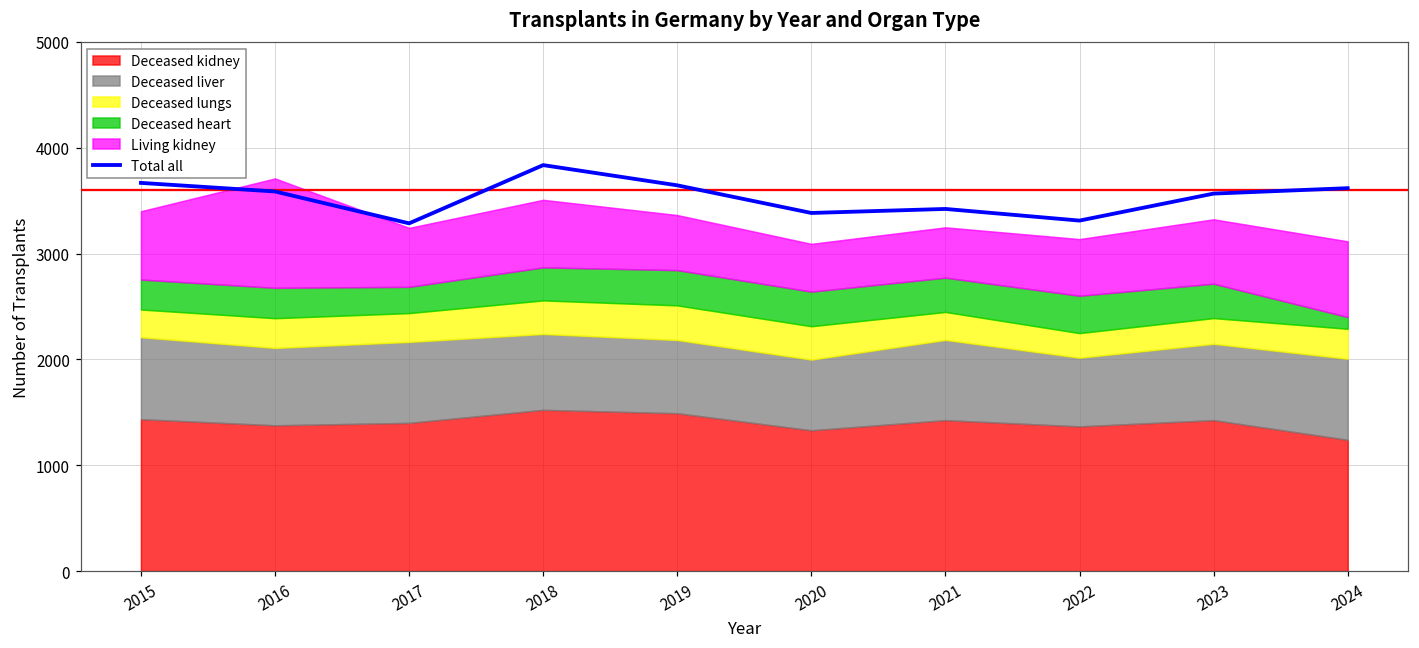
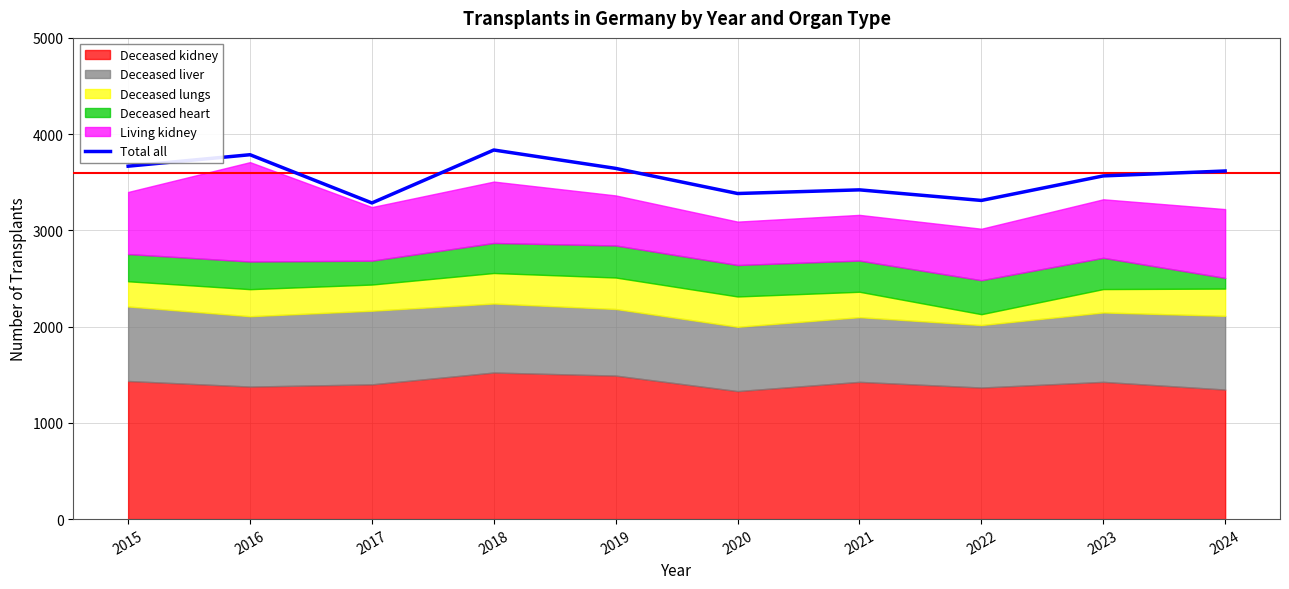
Total all, 2016: 3600 -> 3800
Deceased liver, 2021: 800 -> 700
Deceased lungs, 2022: 200 -> 100
Deceased kidney, 2024: 1200 -> 1300
